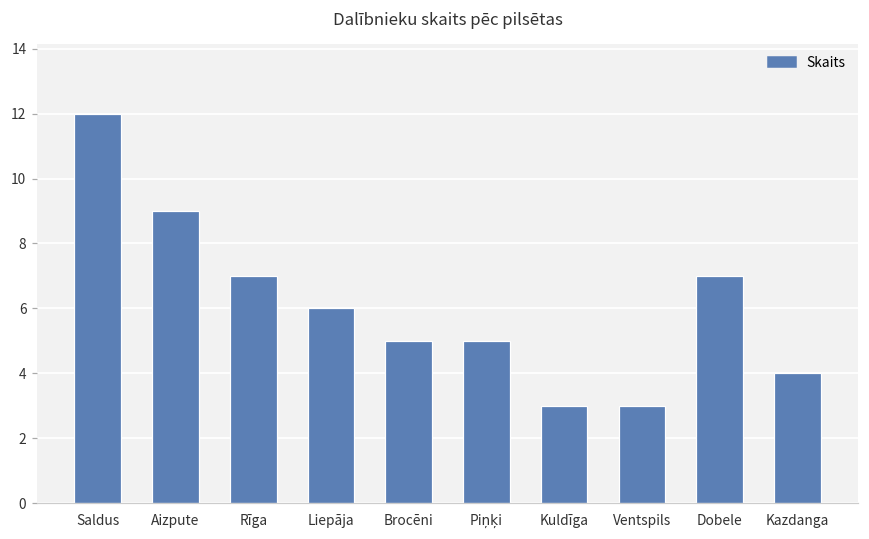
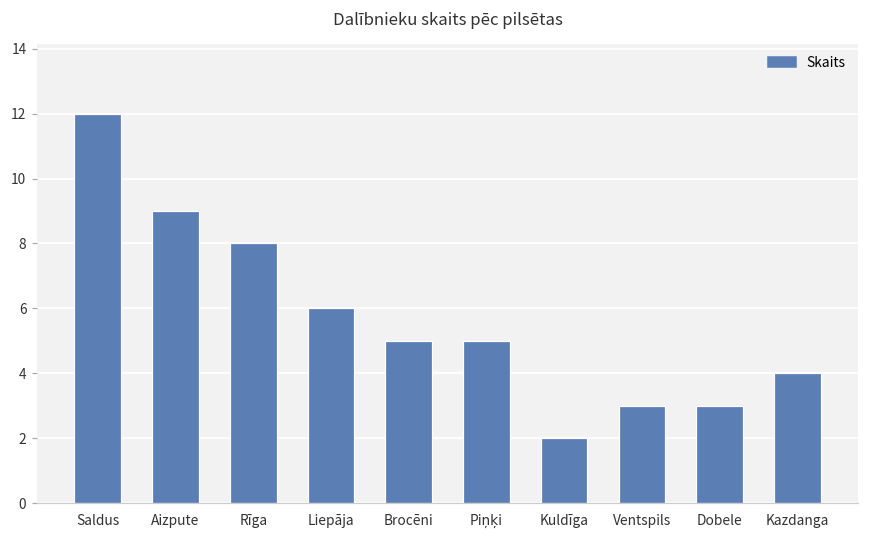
Rīga: 7 -> 8
Kuldīga: 3 -> 2
Dobele: 7 -> 3
